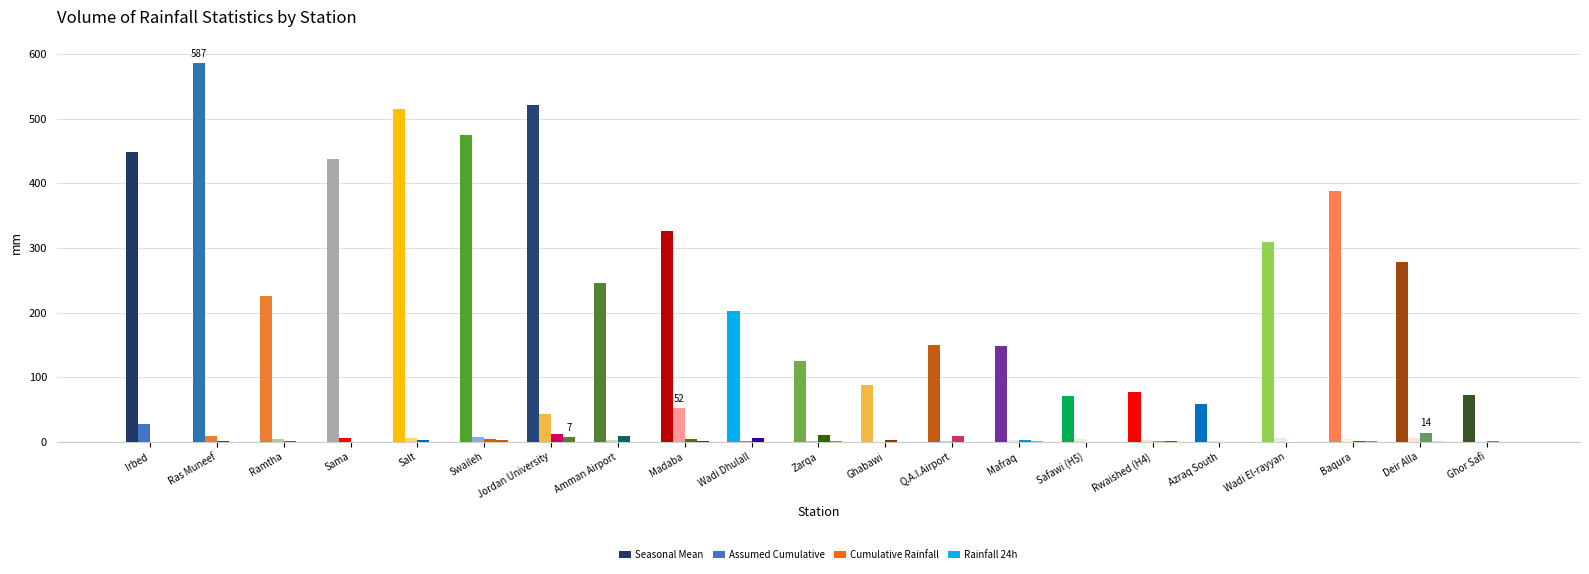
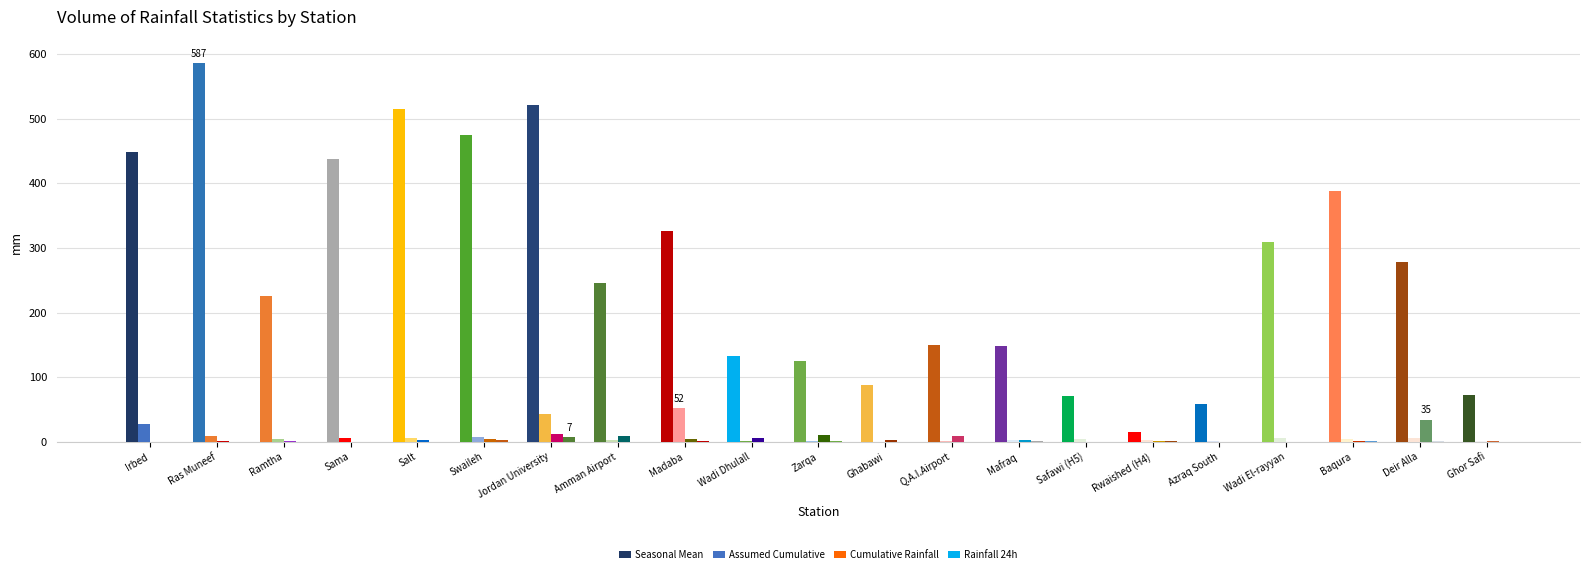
Seasonal Mean, Wadi Dhulall: 200 -> 130
Seasonal Mean, Rwaished (H4): 80 -> 20
Cumulative Rainfall, Deir Alla: 14 -> 35
